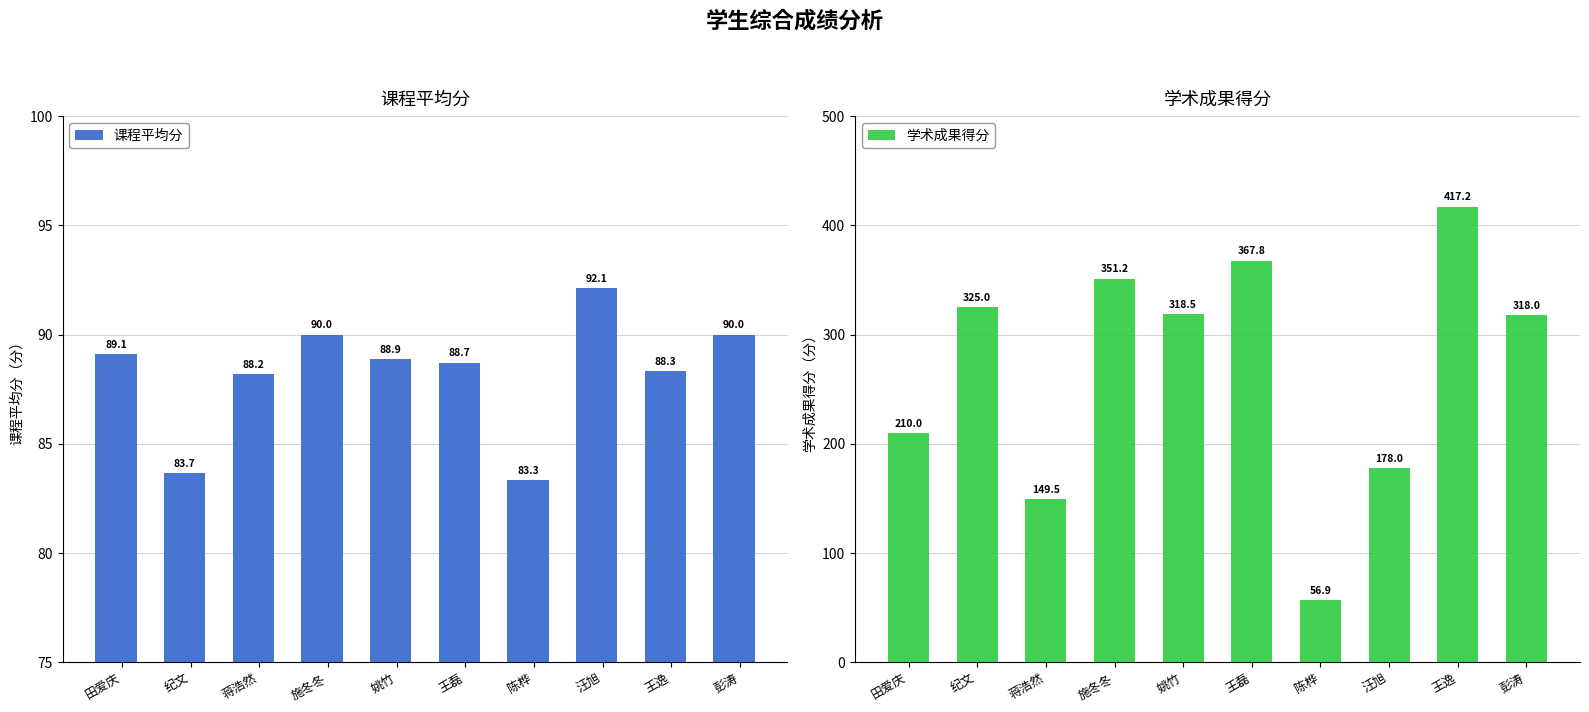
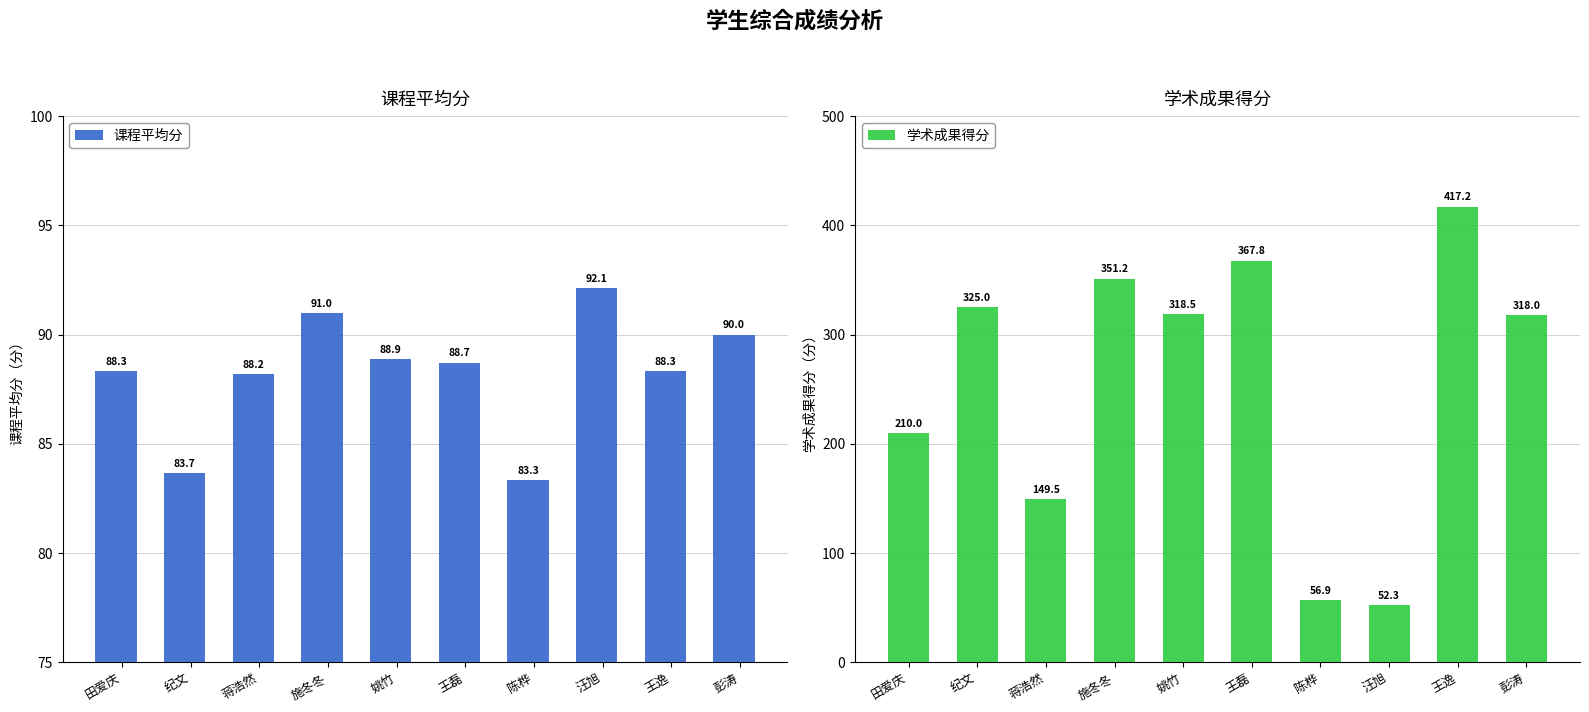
课程平均分, 田爱庆: 89.1 -> 88.3
课程平均分, 施冬冬: 90.0 -> 91.0
学术成果得分, 汪旭: 178.0 -> 52.3
